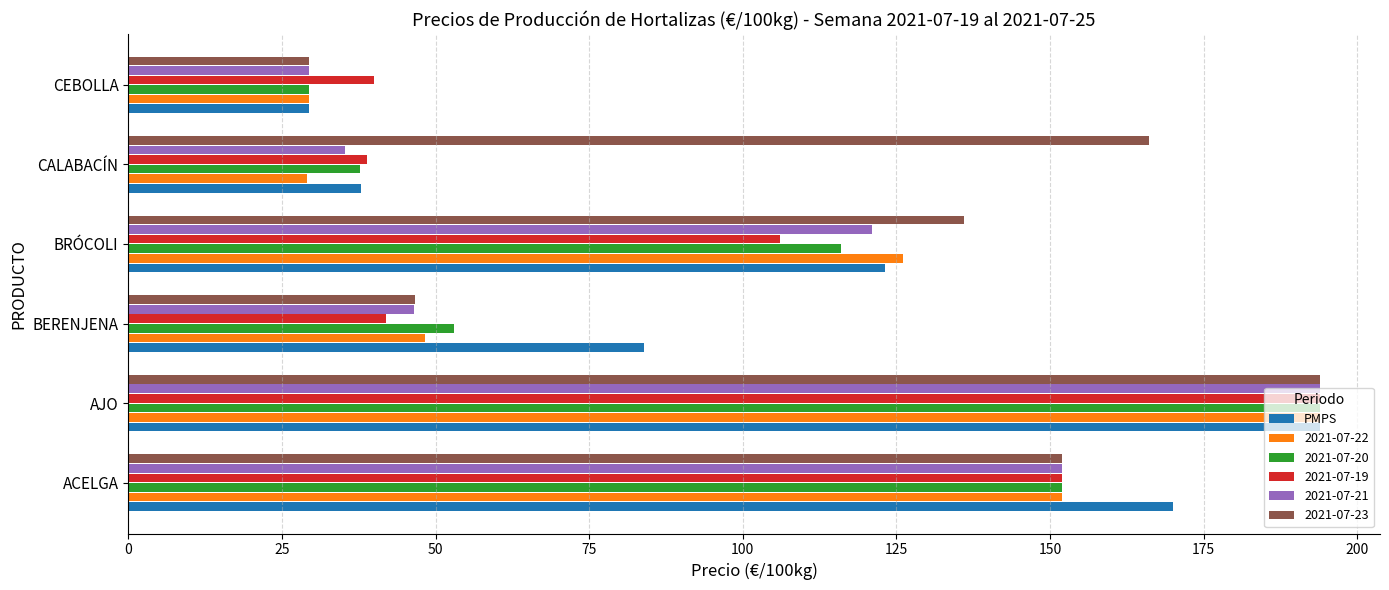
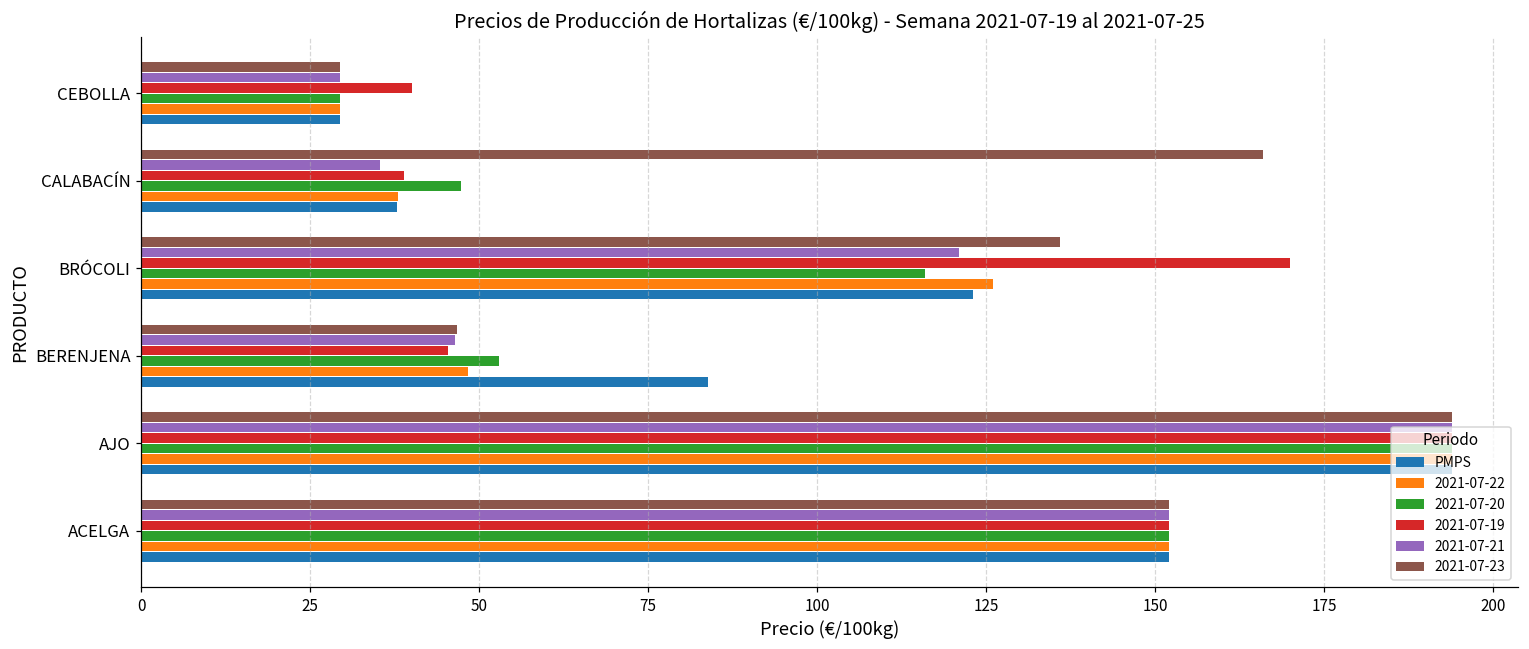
2021-07-20, CALABACÍN: 38 -> 47
2021-07-22, CALABACÍN: 29 -> 38
2021-07-19, BRÓCOLI: 106 -> 170
2021-07-19, BERENJENA: 42 -> 45
PMPS, ACELGA: 170 -> 152
